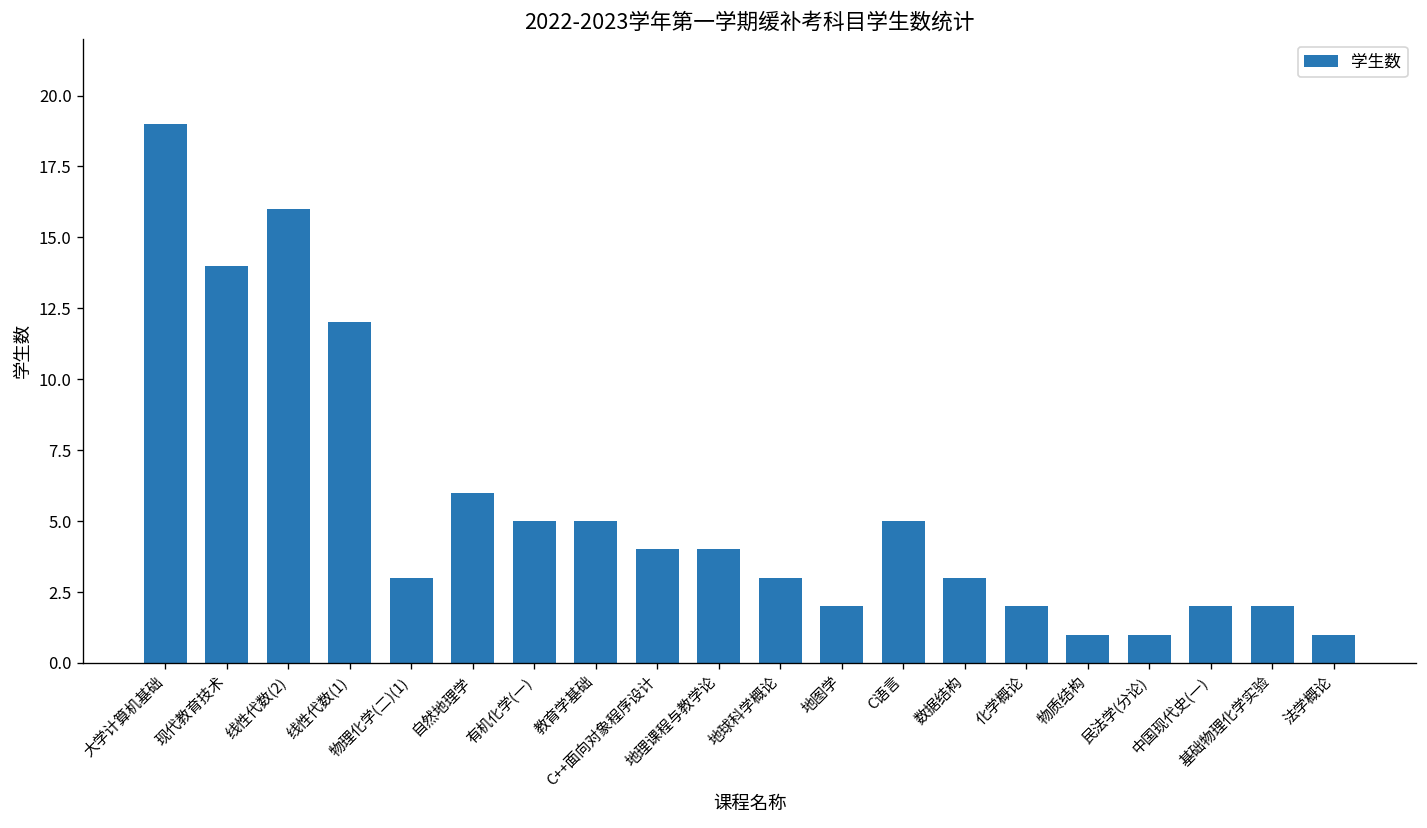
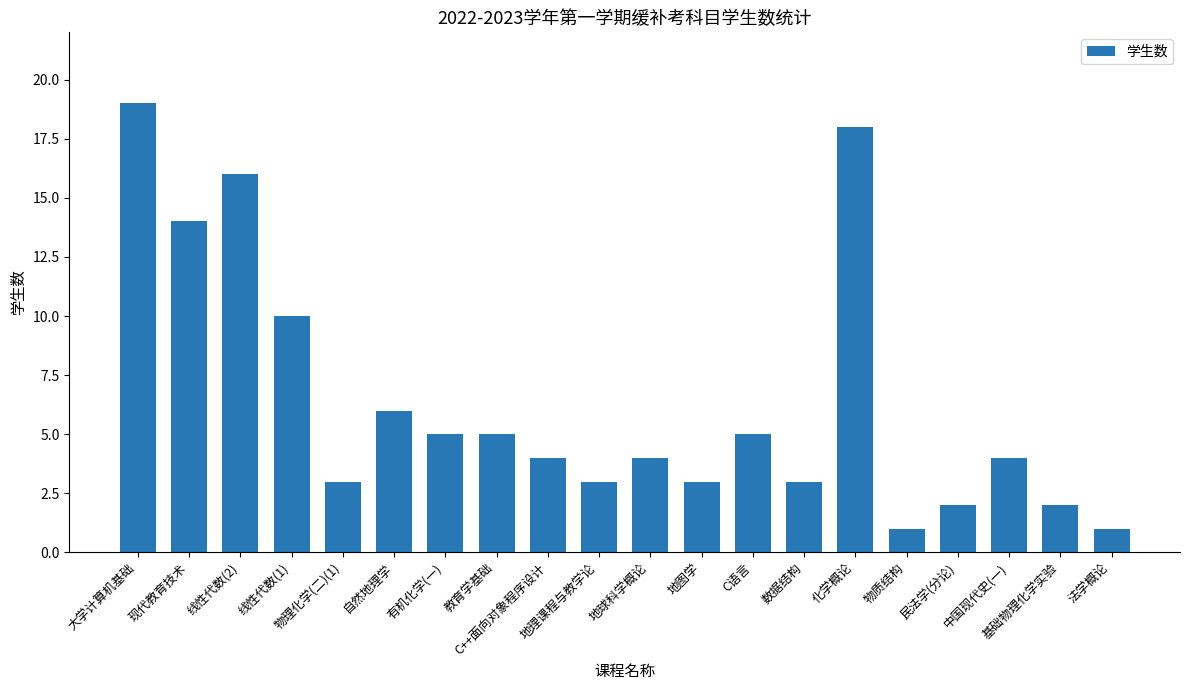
线性代数(1): 12 -> 10
地理课程与教学论: 4 -> 3
地球科学概论: 3 -> 4
地图学: 2 -> 3
化学概论: 2 -> 18
民法学(分论): 1 -> 2
中国现代史(一): 2 -> 4
